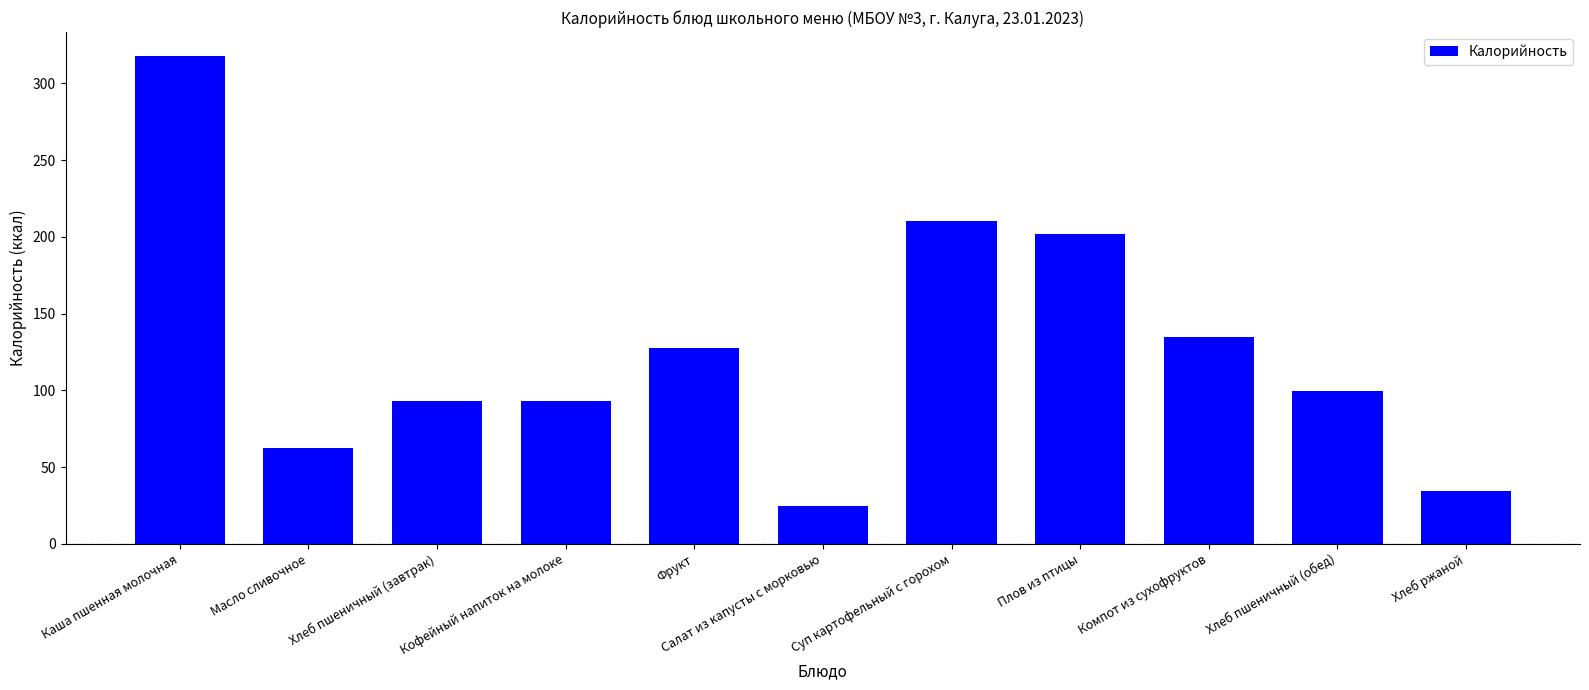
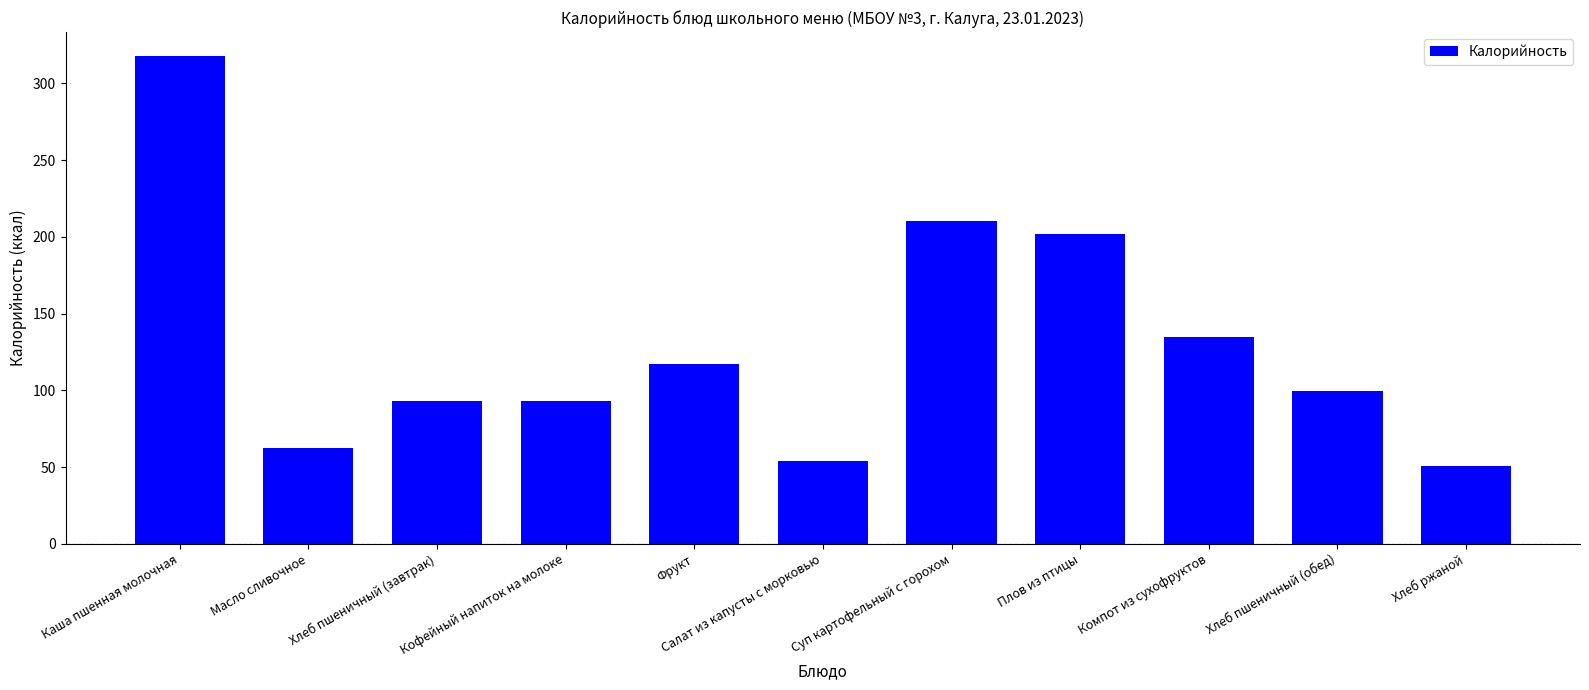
Фрукт: 127 -> 117
Салат из капусты с морковью: 25 -> 54
Хлеб ржаной: 34 -> 51
